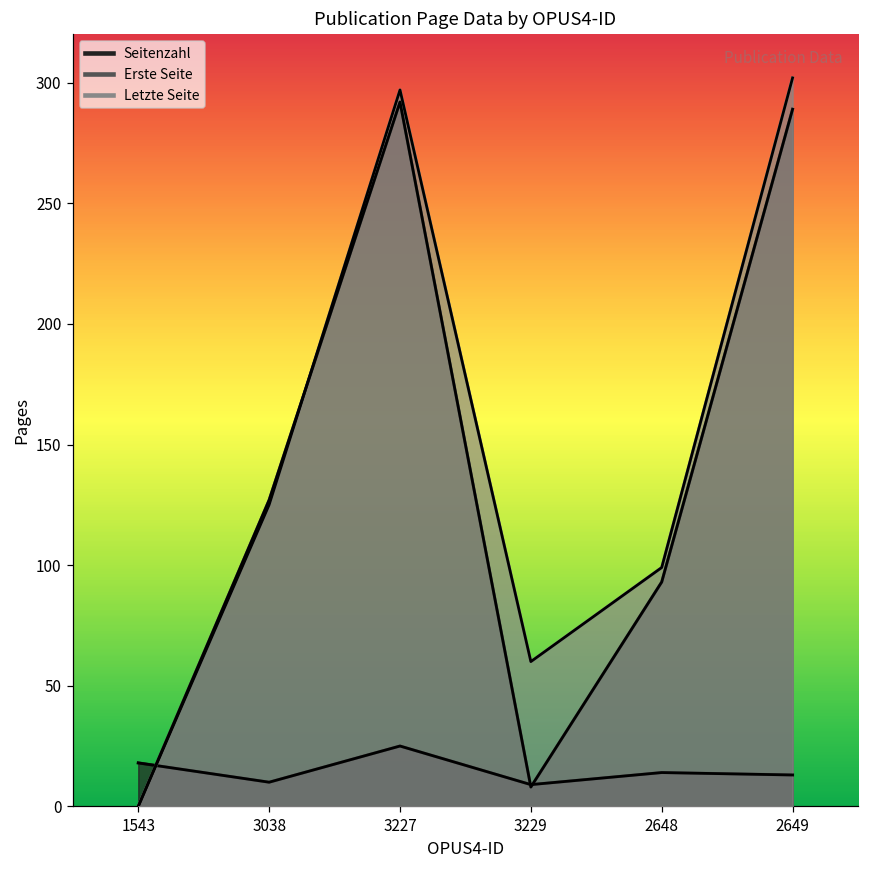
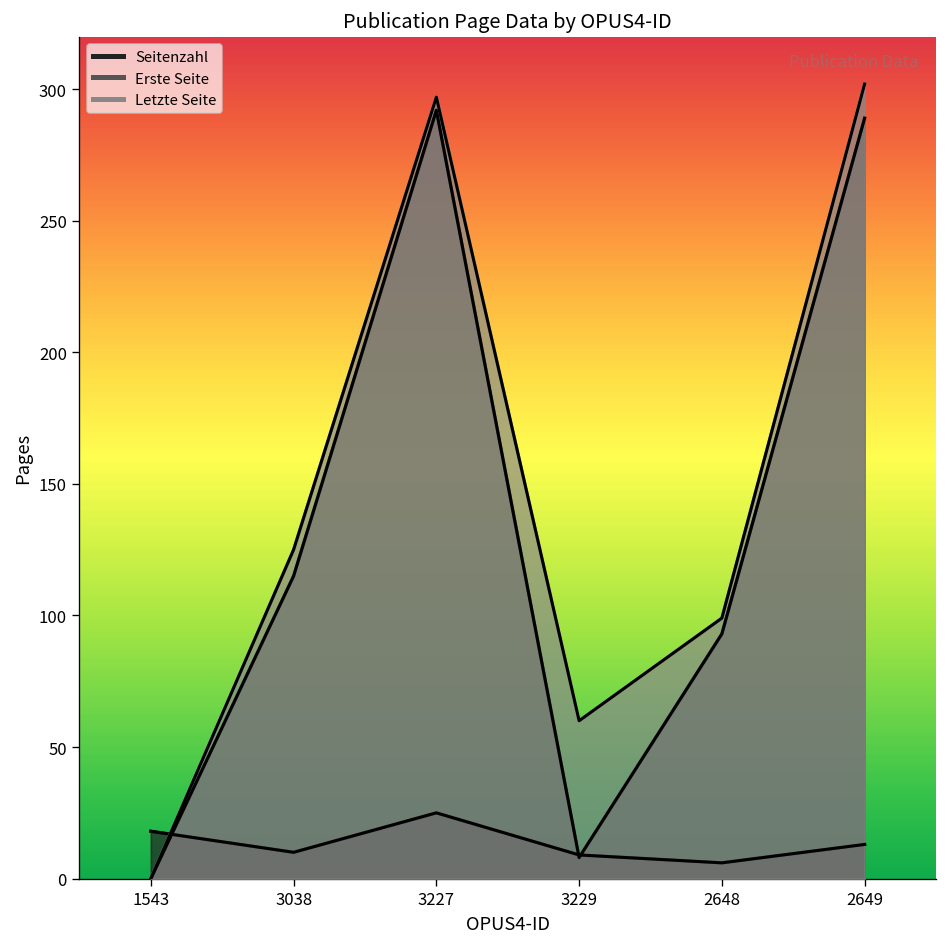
Erste Seite, 3038: 127 -> 115
Seitenzahl, 2648: 14 -> 6
